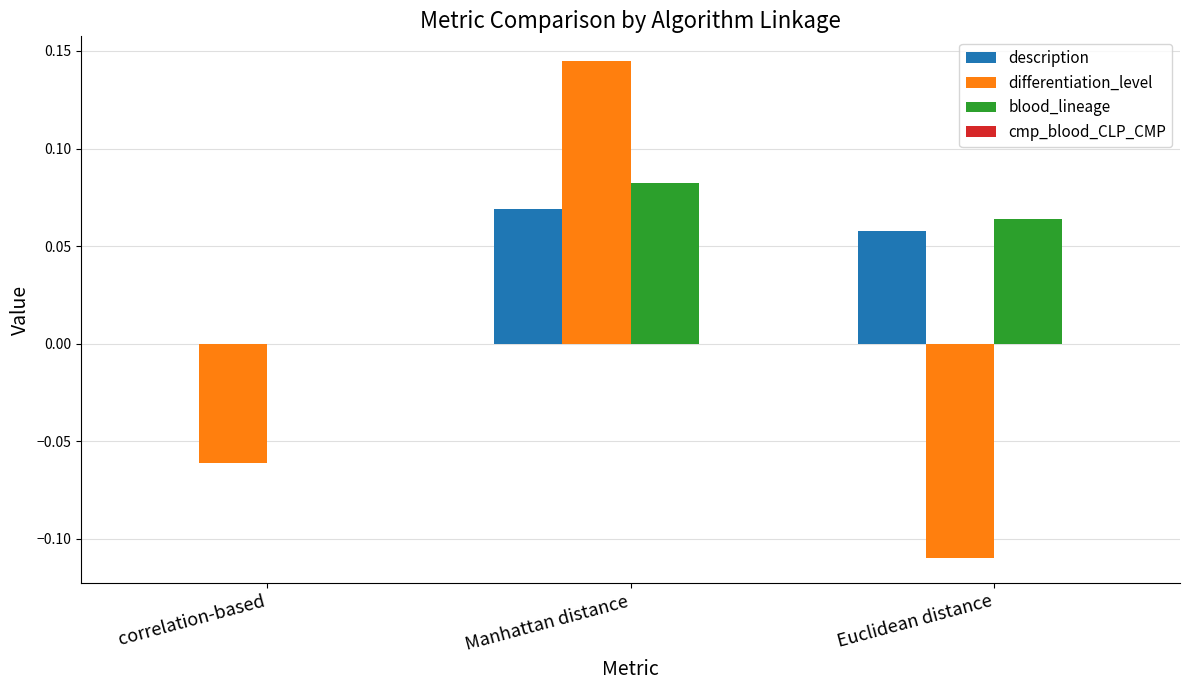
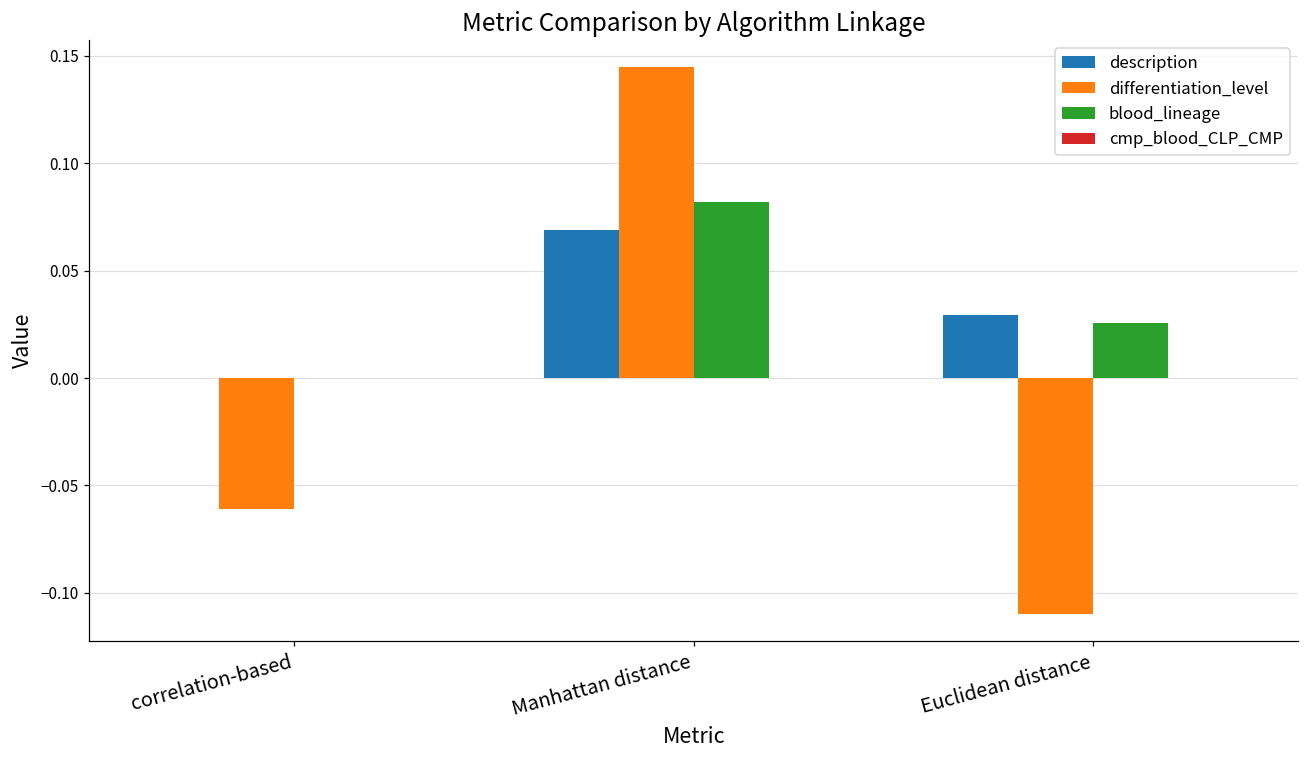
description, Euclidean distance: 0.058 -> 0.029
blood_lineage, Euclidean distance: 0.064 -> 0.026
